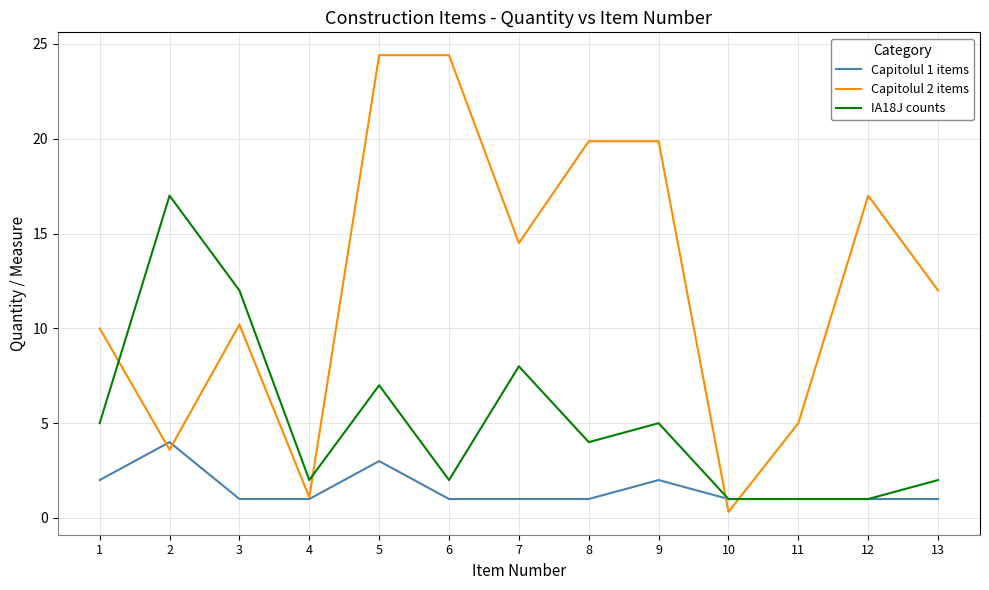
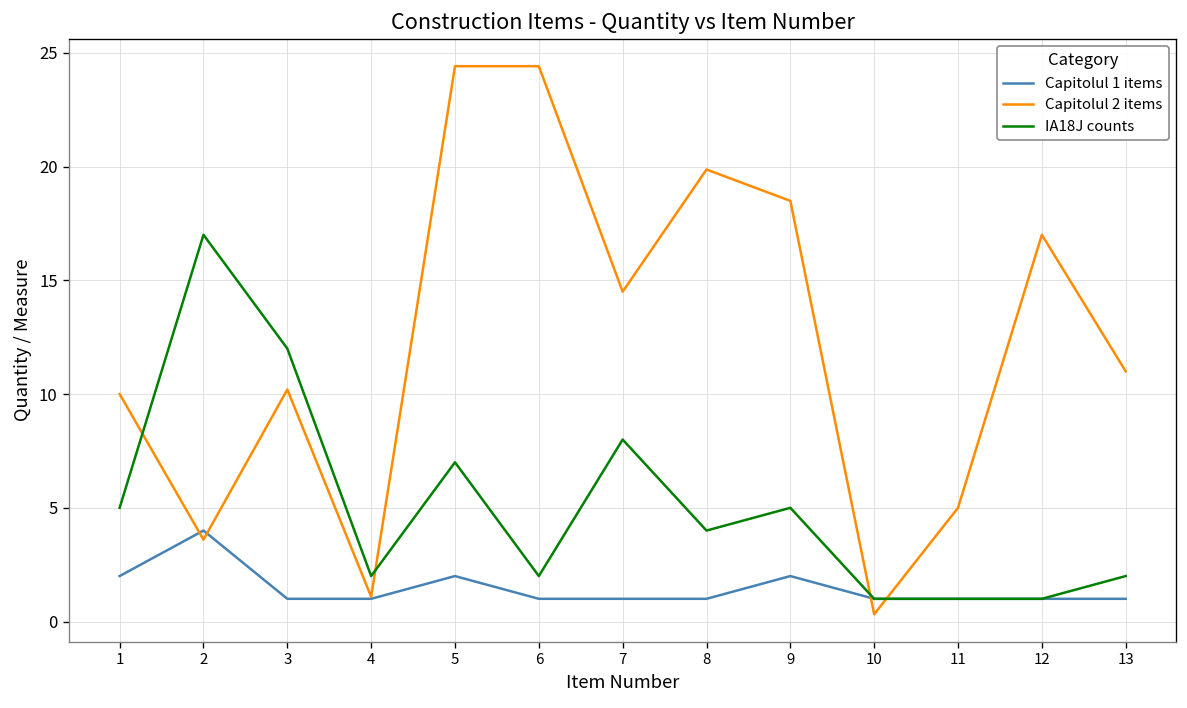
Capitolul 1 items, 5: 3 -> 2
Capitolul 2 items, 9: 19.9 -> 18.5
Capitolul 2 items, 13: 12 -> 11
